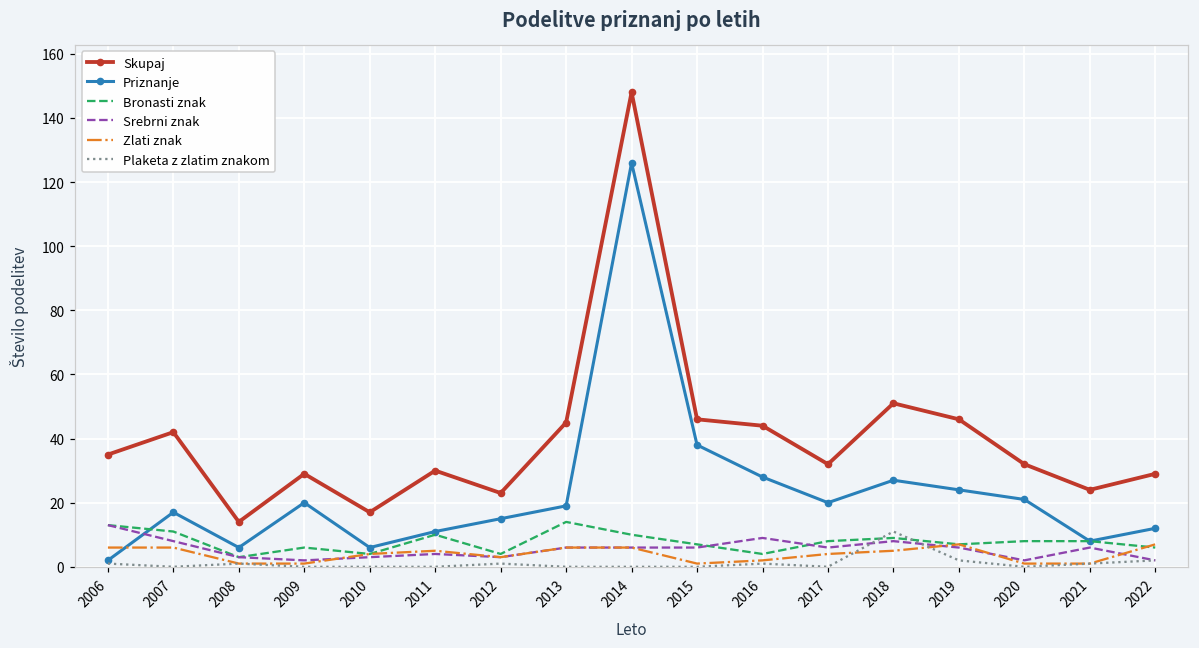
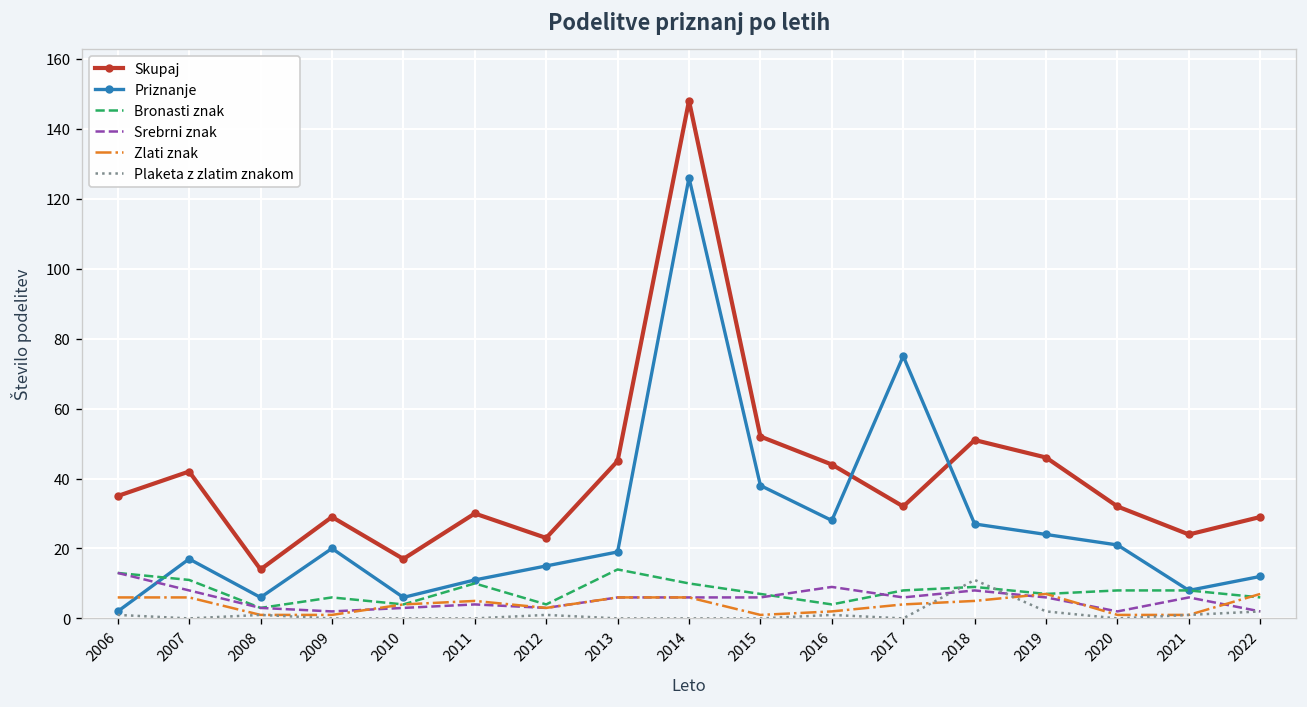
Skupaj, 2015: 46 -> 52
Priznanje, 2017: 20 -> 75
